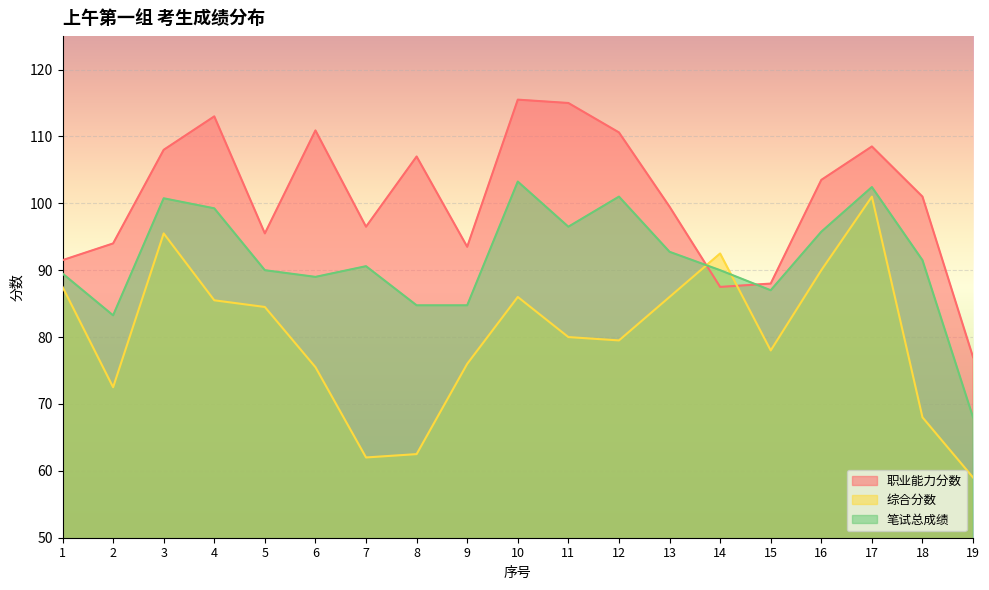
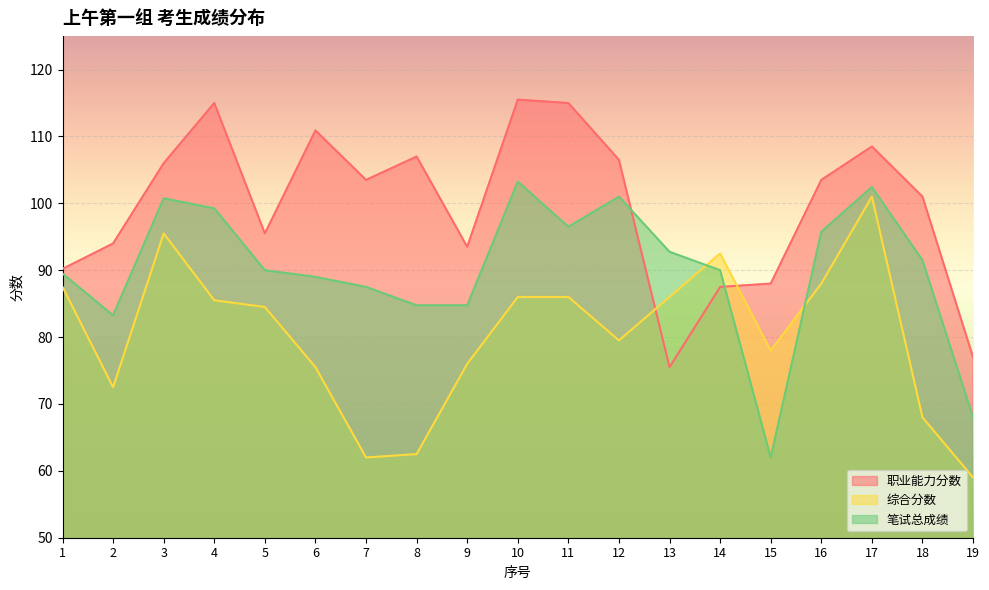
职业能力分数, 1: 92 -> 90
职业能力分数, 3: 108 -> 106
职业能力分数, 4: 113 -> 115
职业能力分数, 7: 97 -> 104
笔试总成绩, 7: 91 -> 88
综合分数, 11: 80 -> 86
职业能力分数, 12: 111 -> 107
职业能力分数, 13: 100 -> 76
笔试总成绩, 15: 87 -> 62
综合分数, 16: 90 -> 88
